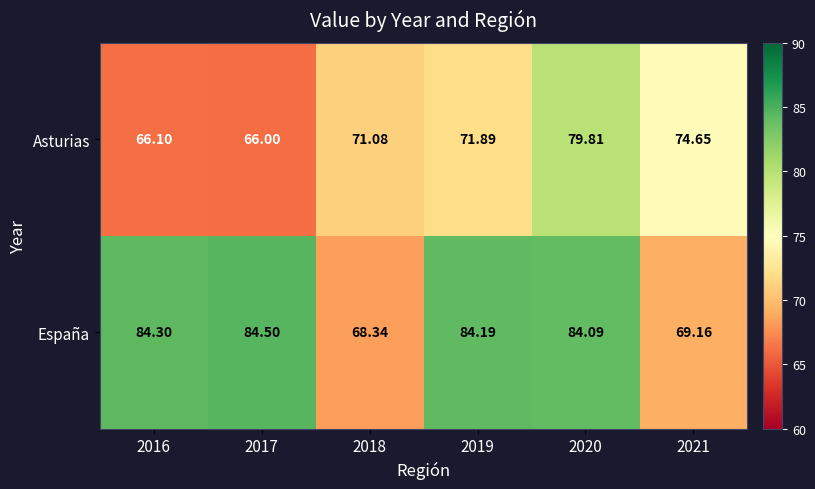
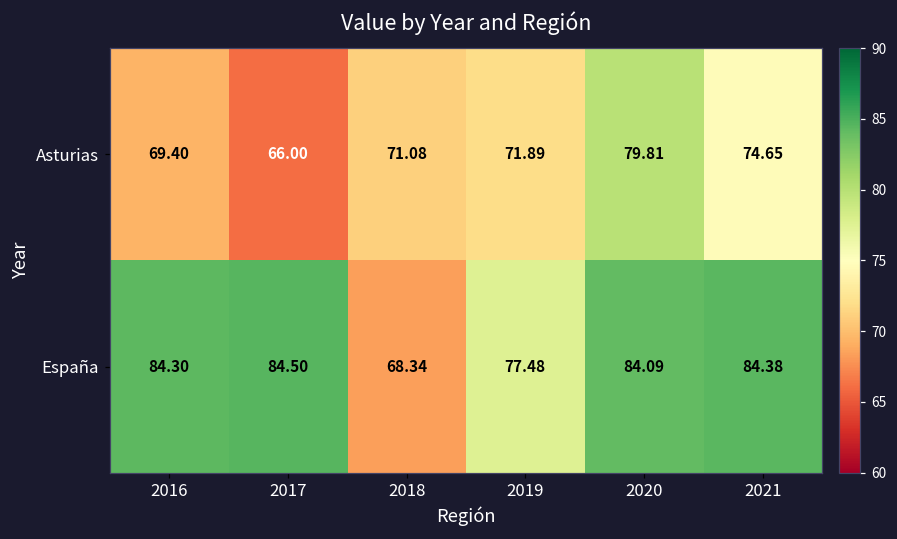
Asturias, 2016: 66.10 -> 69.40
España, 2019: 84.19 -> 77.48
España, 2021: 69.16 -> 84.38
